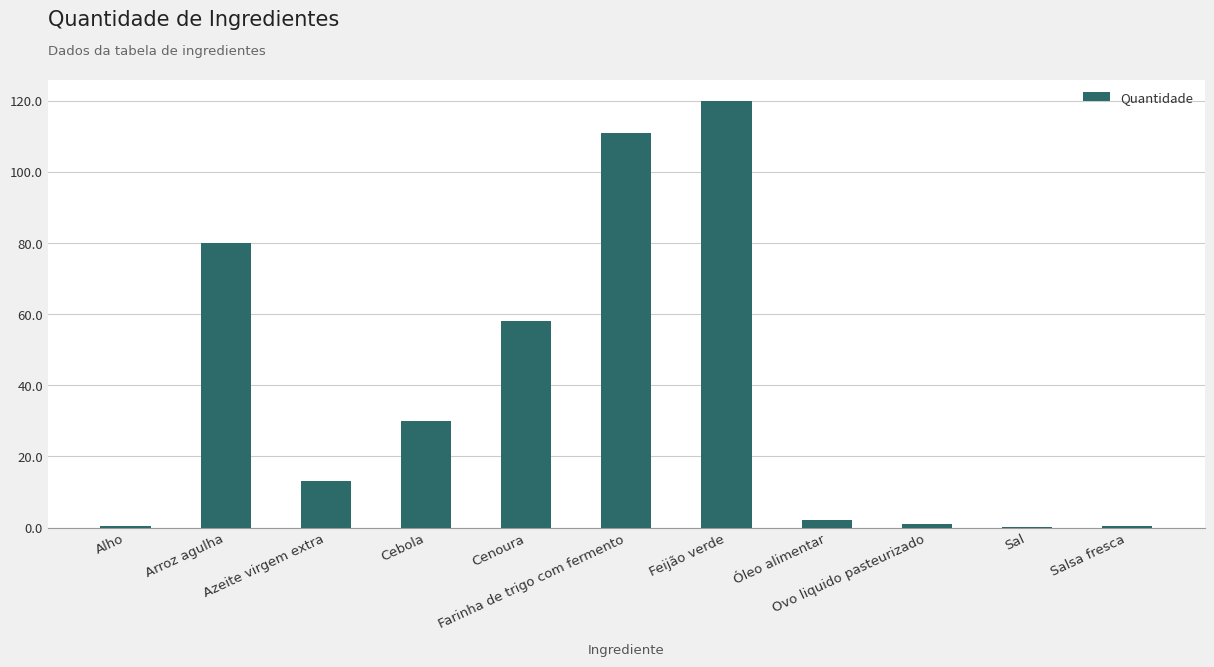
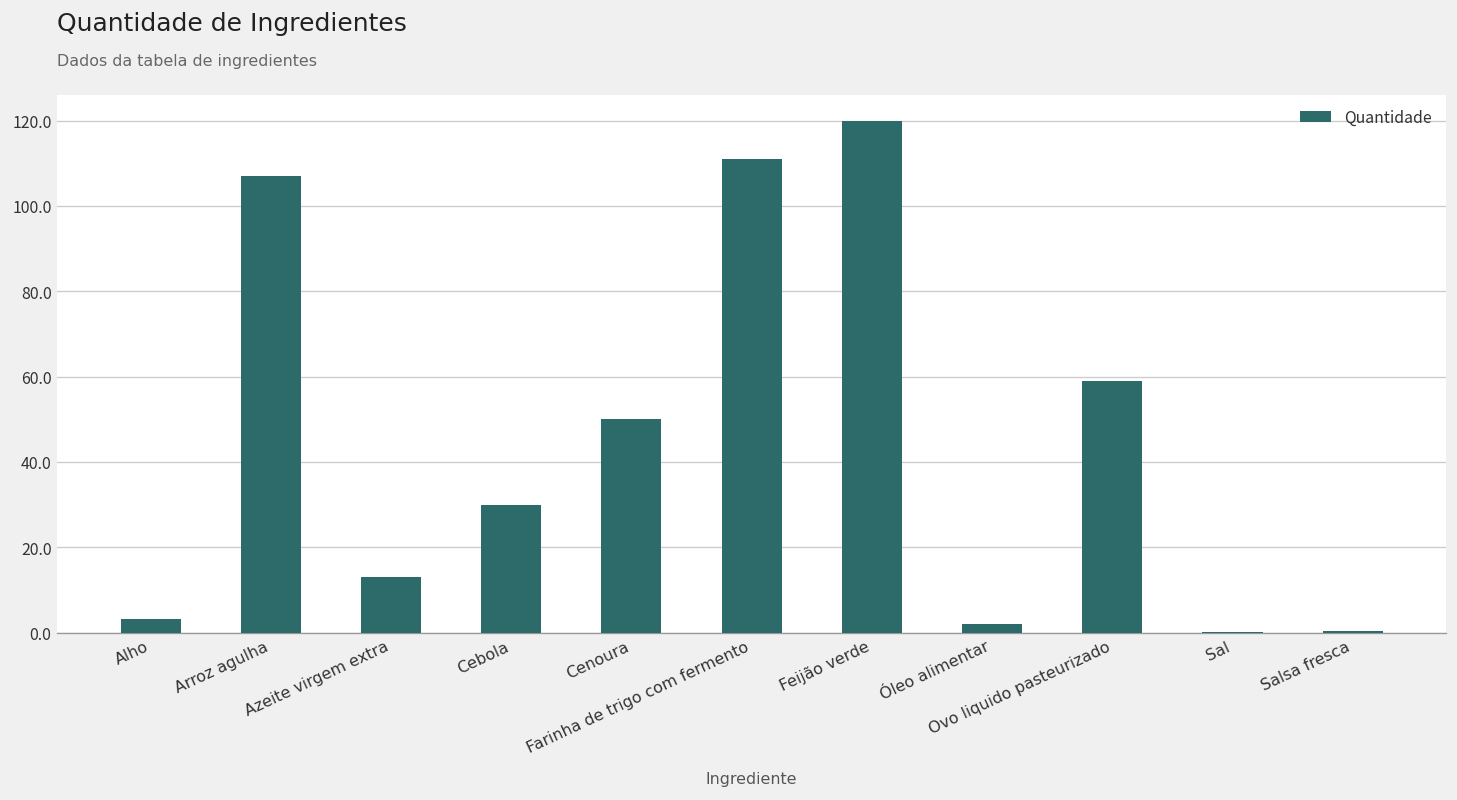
Alho: 1 -> 3
Arroz agulha: 80 -> 107
Cenoura: 58 -> 50
Ovo liquido pasteurizado: 1 -> 59
